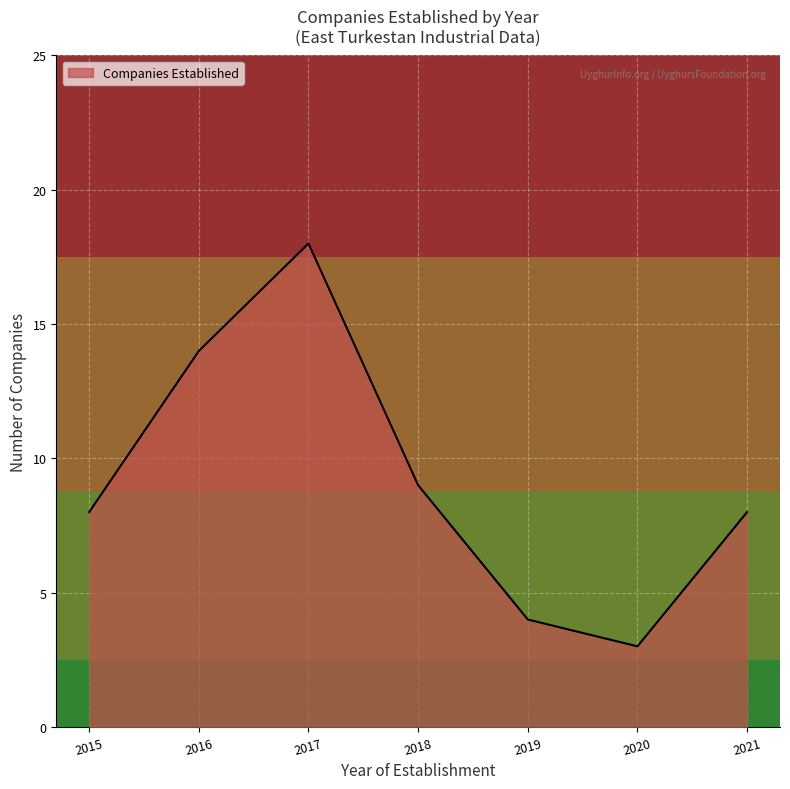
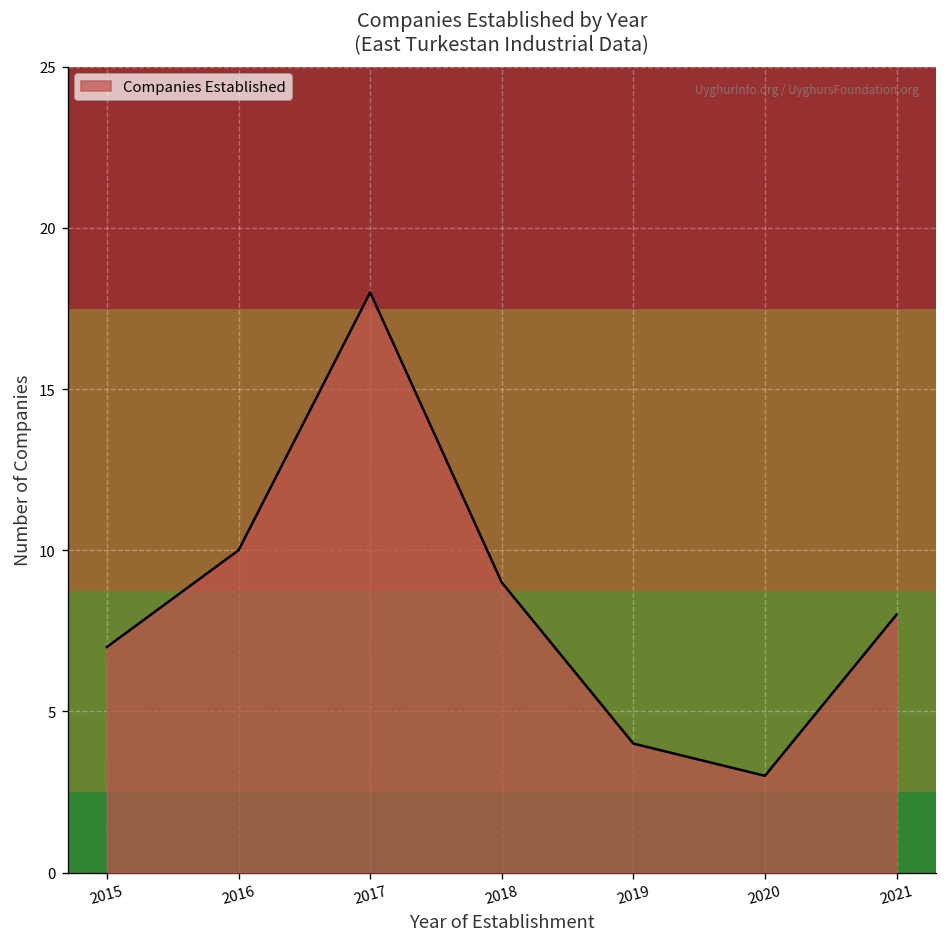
2015: 8 -> 7
2016: 14 -> 10
